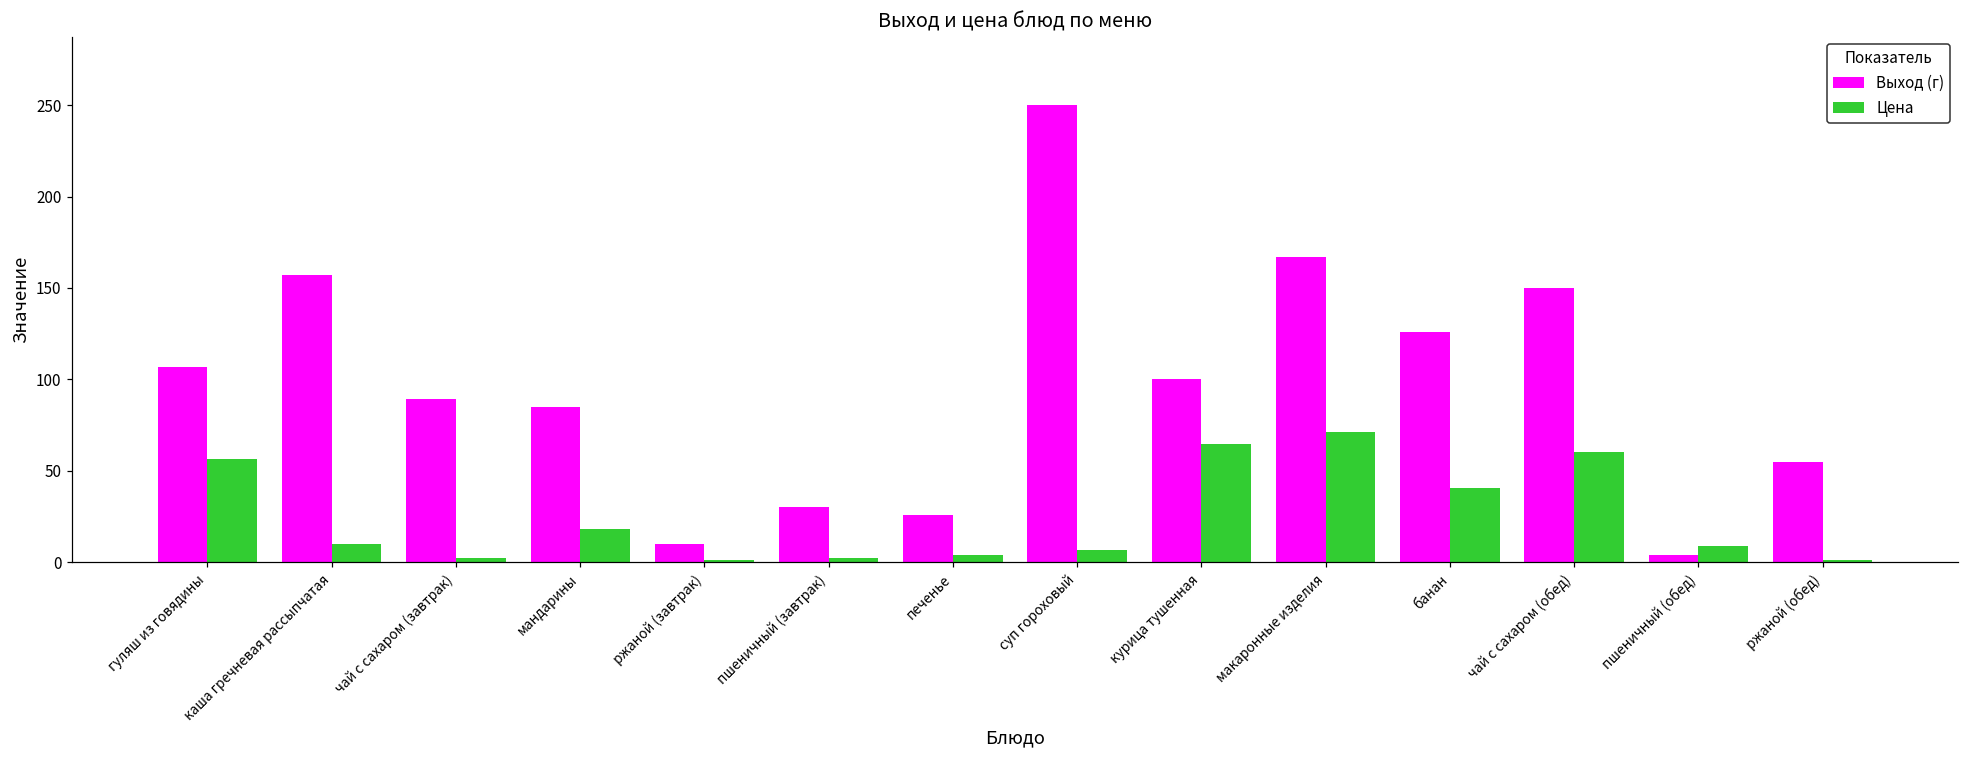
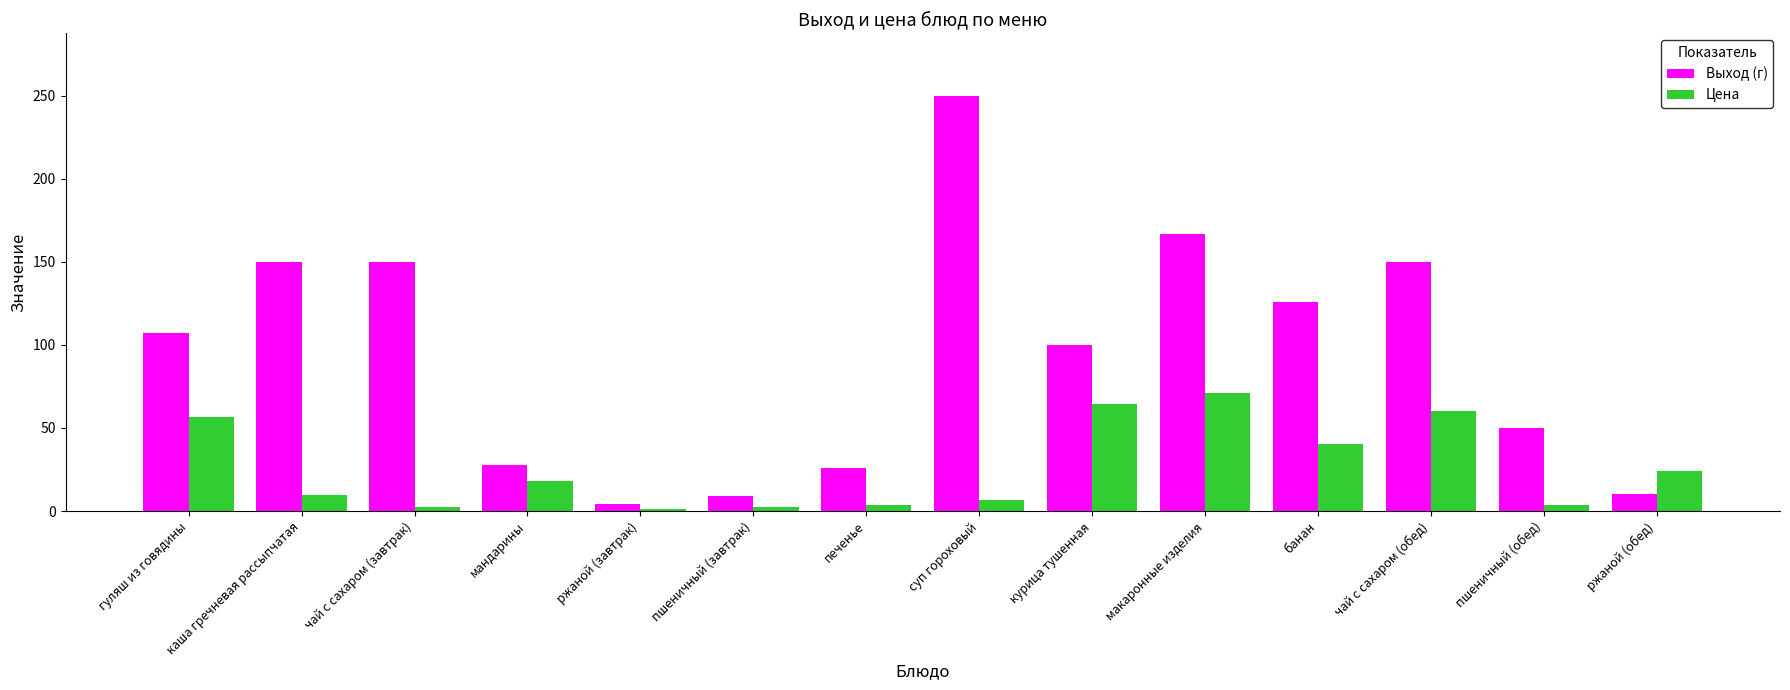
Выход (г), каша гречневая рассыпчатая: 157 -> 150
Выход (г), чай с сахаром (завтрак): 89 -> 150
Выход (г), мандарины: 85 -> 28
Выход (г), ржаной (завтрак): 10 -> 4
Выход (г), пшеничный (завтрак): 30 -> 9
Выход (г), пшеничный (обед): 4 -> 50
Цена, пшеничный (обед): 9 -> 4
Выход (г), ржаной (обед): 55 -> 10
Цена, ржаной (обед): 1 -> 24
